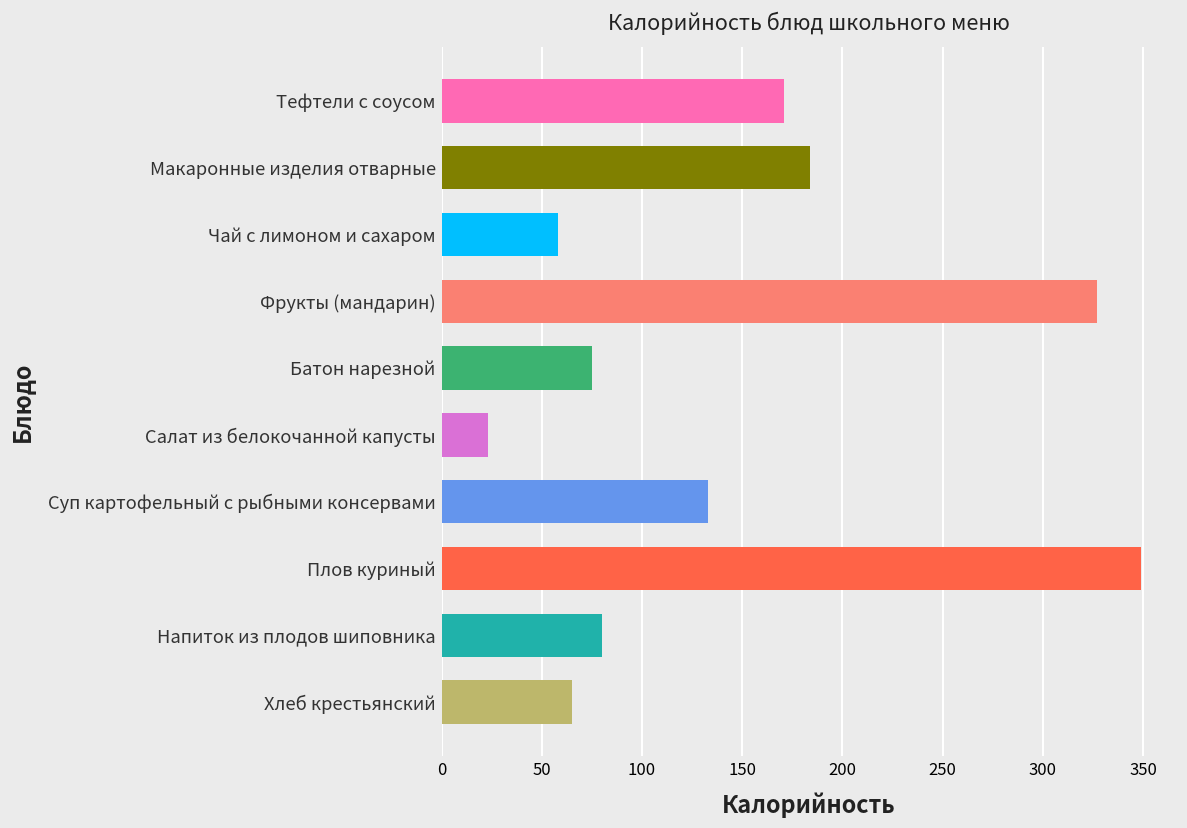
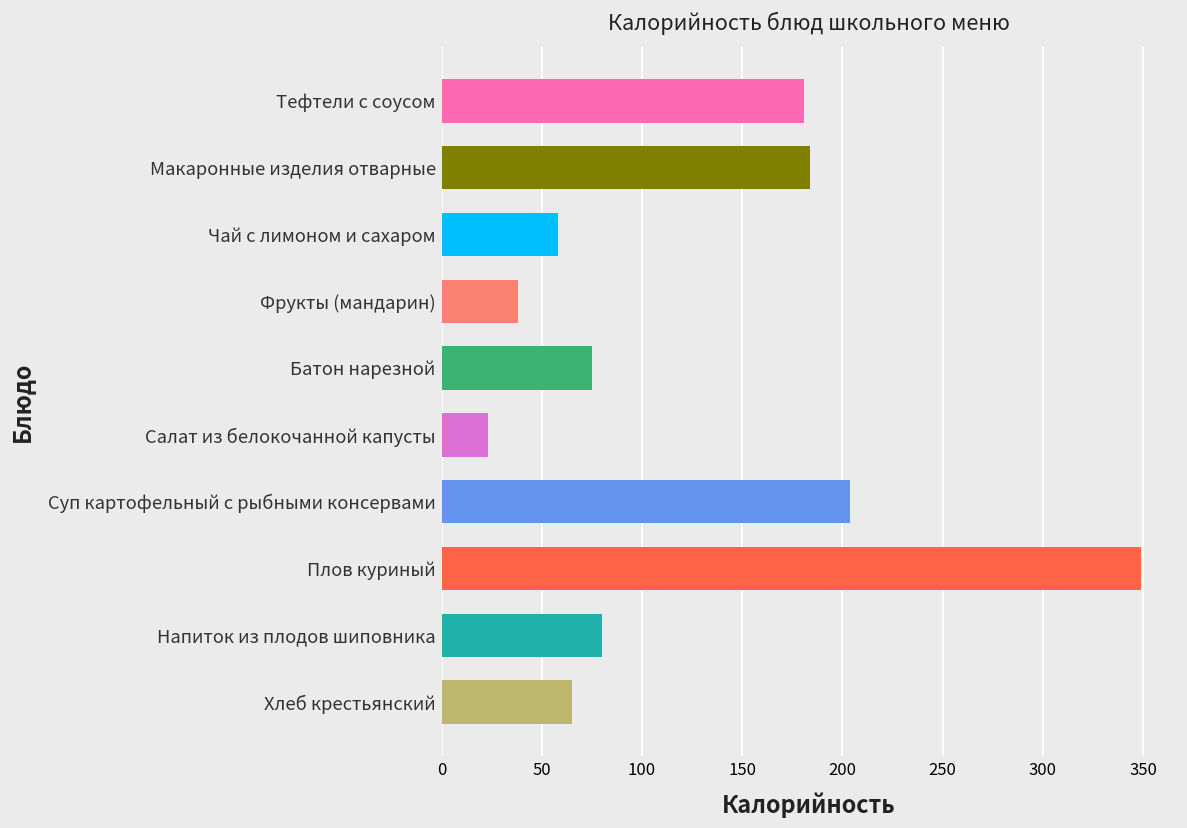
Тефтели с соусом: 171 -> 181
Фрукты (мандарин): 327 -> 38
Суп картофельный с рыбными консервами: 133 -> 204
